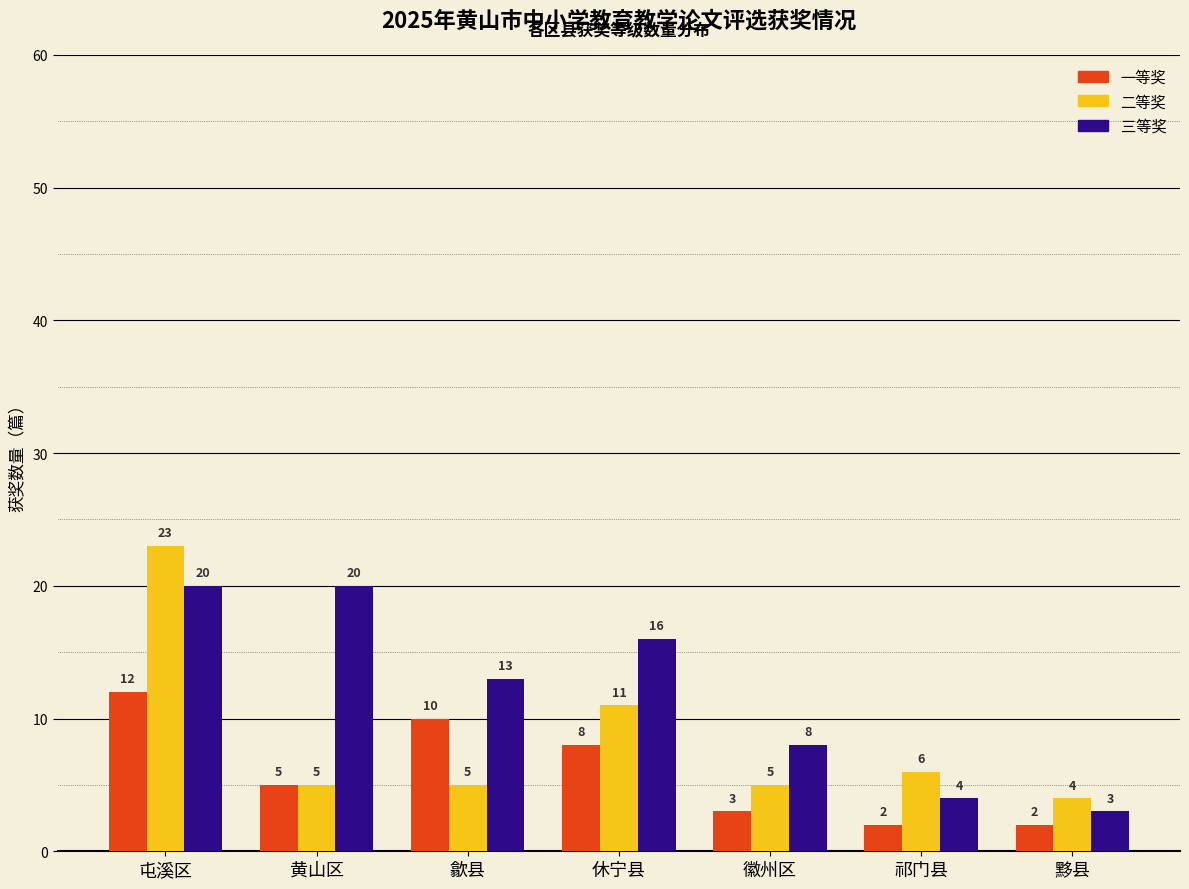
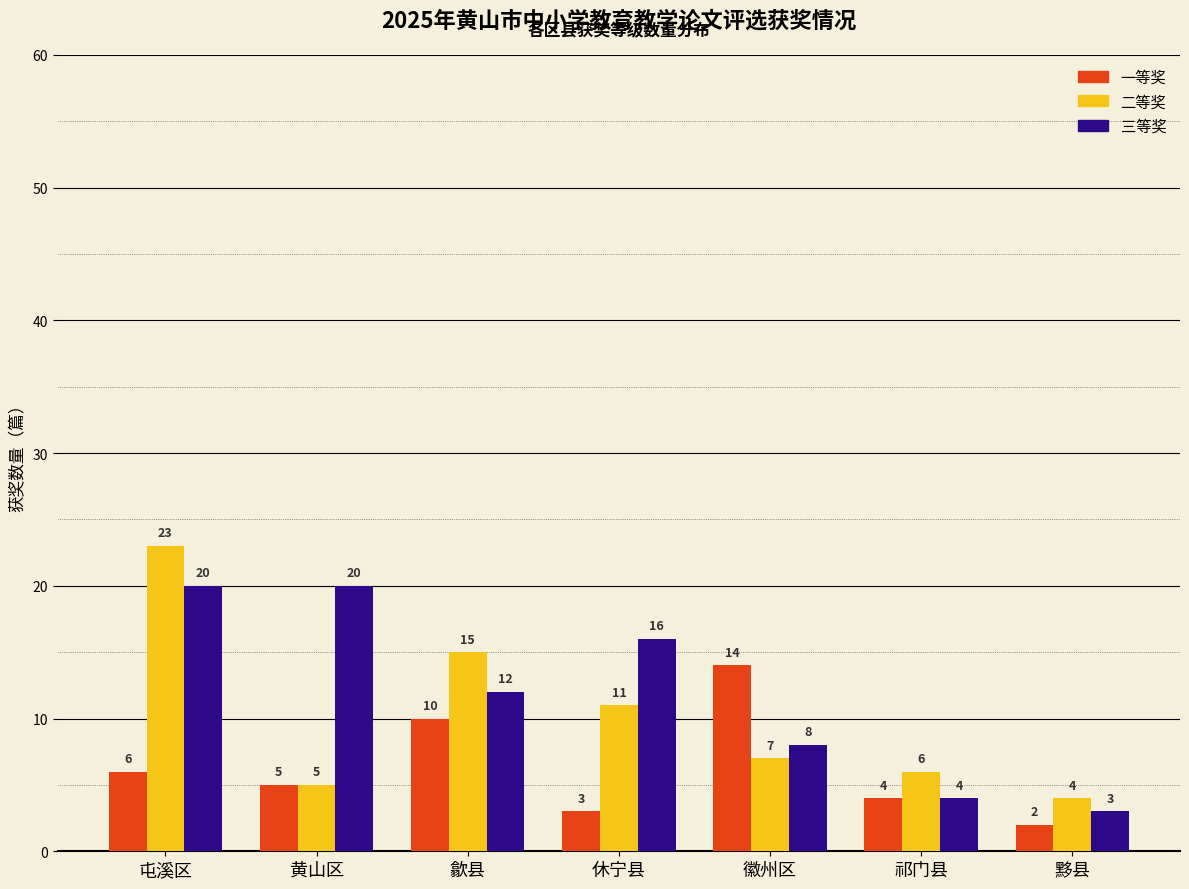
一等奖, 屯溪区: 12 -> 6
二等奖, 歙县: 5 -> 15
三等奖, 歙县: 13 -> 12
一等奖, 休宁县: 8 -> 3
一等奖, 徽州区: 3 -> 14
二等奖, 徽州区: 5 -> 7
一等奖, 祁门县: 2 -> 4
